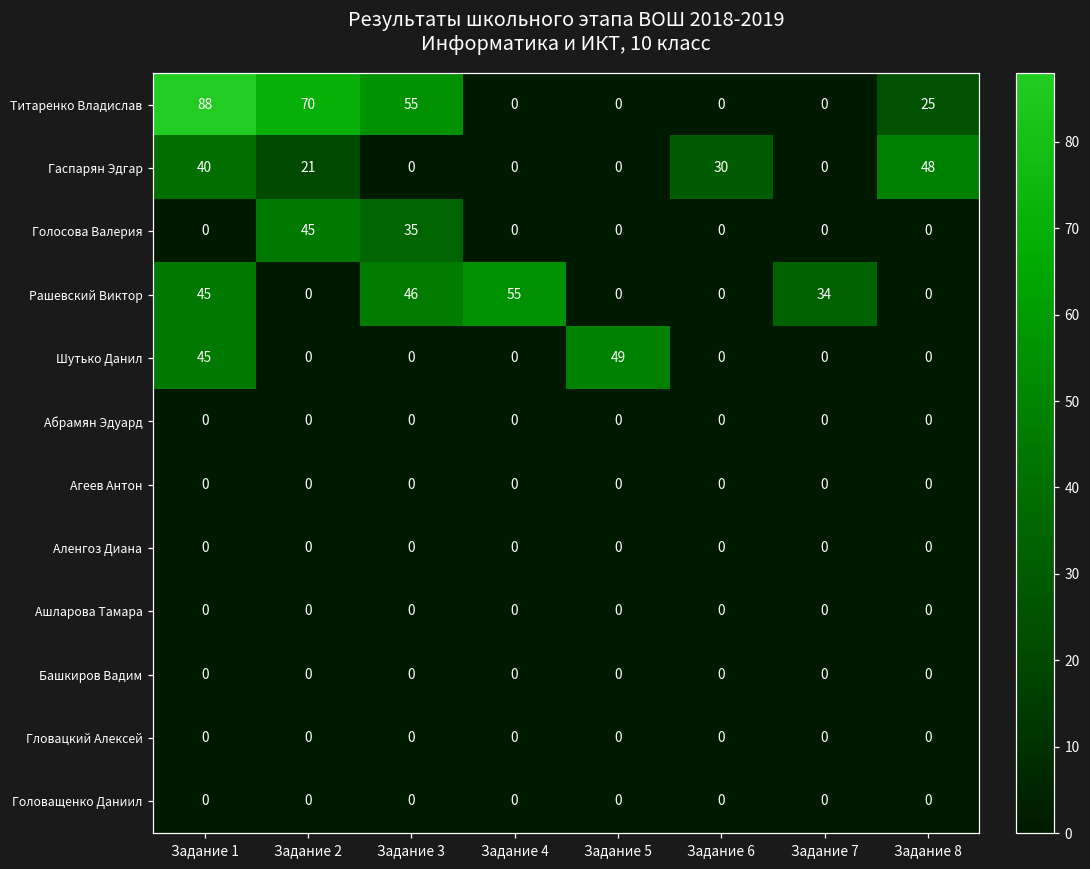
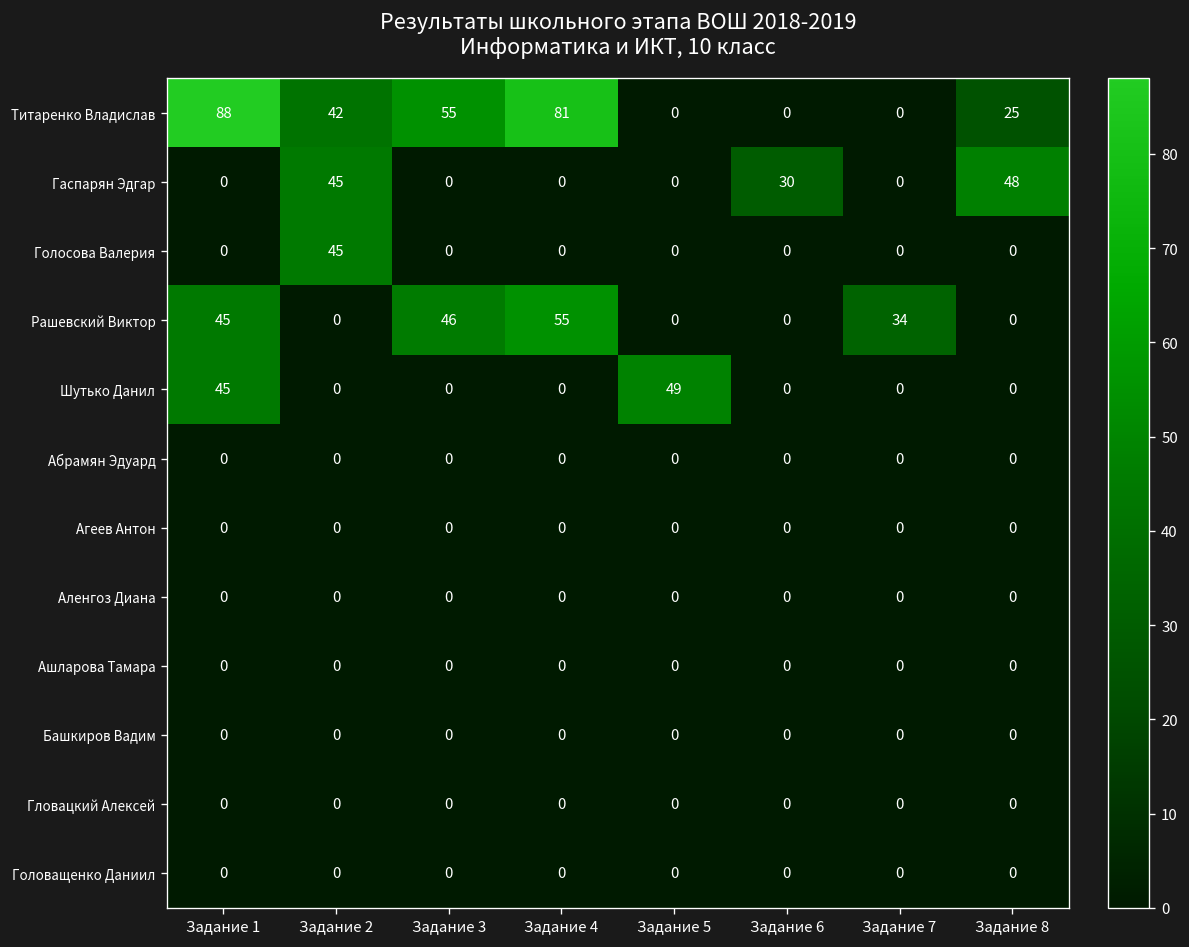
Титаренко Владислав, Задание 2: 70 -> 42
Титаренко Владислав, Задание 4: 0 -> 81
Гаспарян Эдгар, Задание 1: 40 -> 0
Гаспарян Эдгар, Задание 2: 21 -> 45
Голосова Валерия, Задание 3: 35 -> 0
